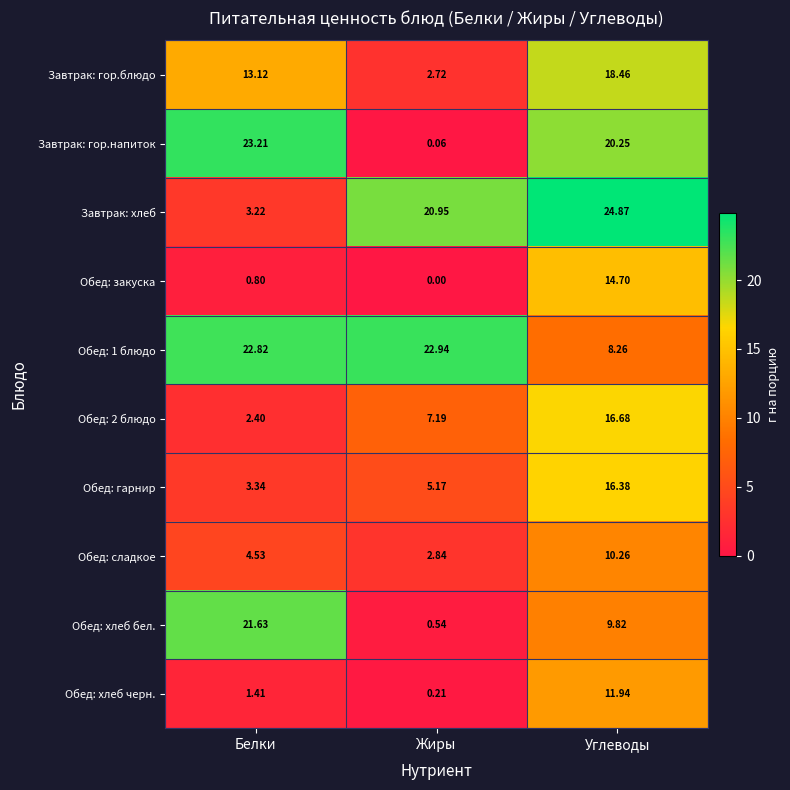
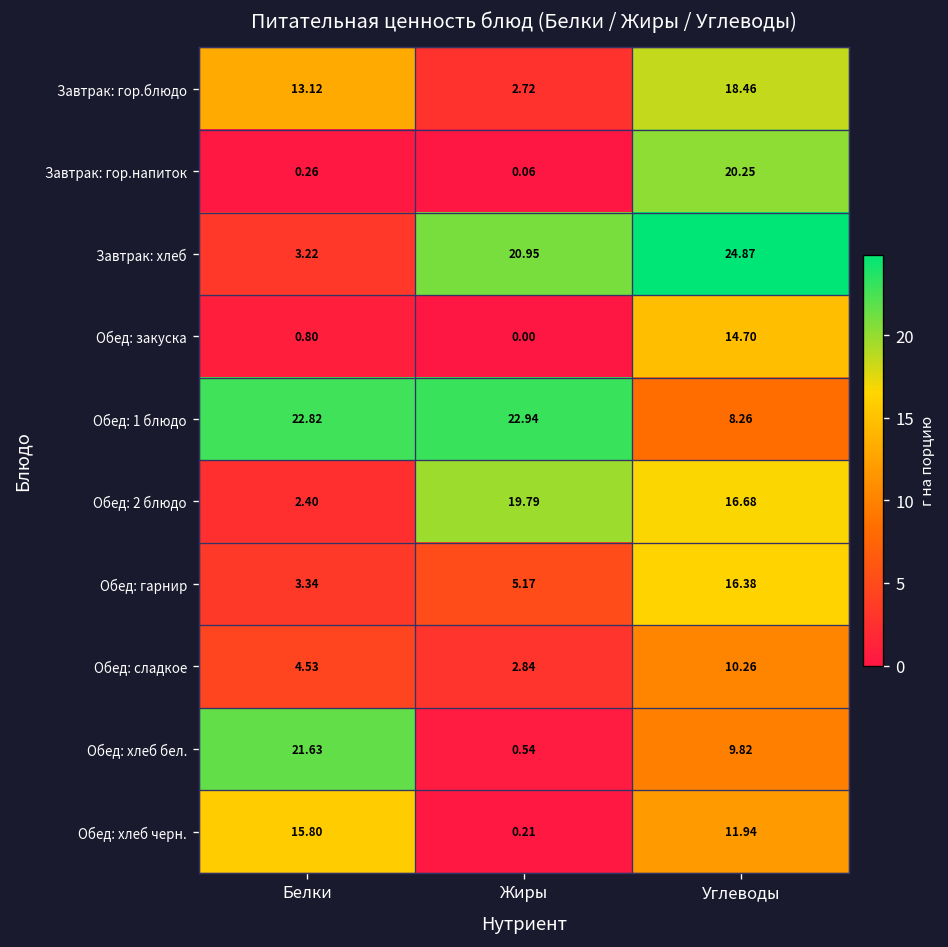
Завтрак: гор.напиток, Белки: 23.21 -> 0.26
Обед: 2 блюдо, Жиры: 7.19 -> 19.79
Обед: хлеб черн., Белки: 1.41 -> 15.80
